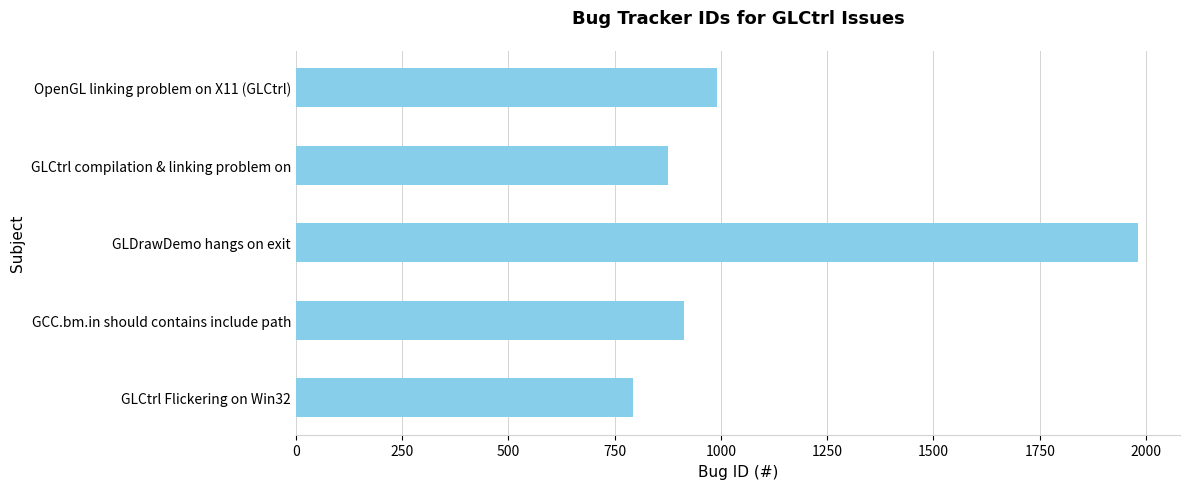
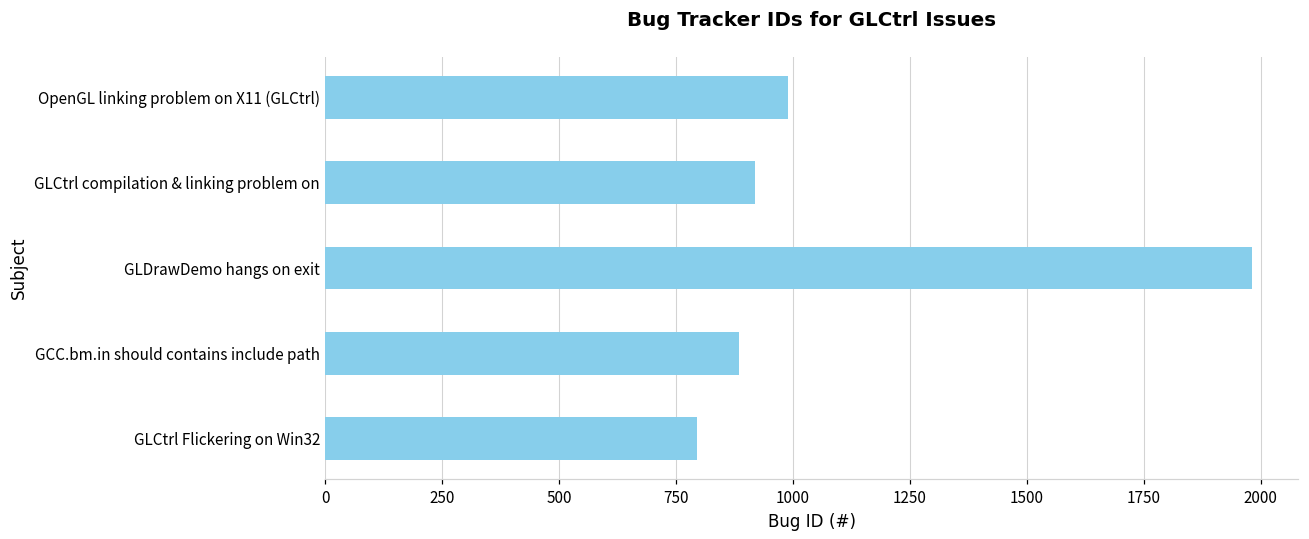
GLCtrl compilation & linking problem on: 880 -> 920
GCC.bm.in should contains include path: 910 -> 880
